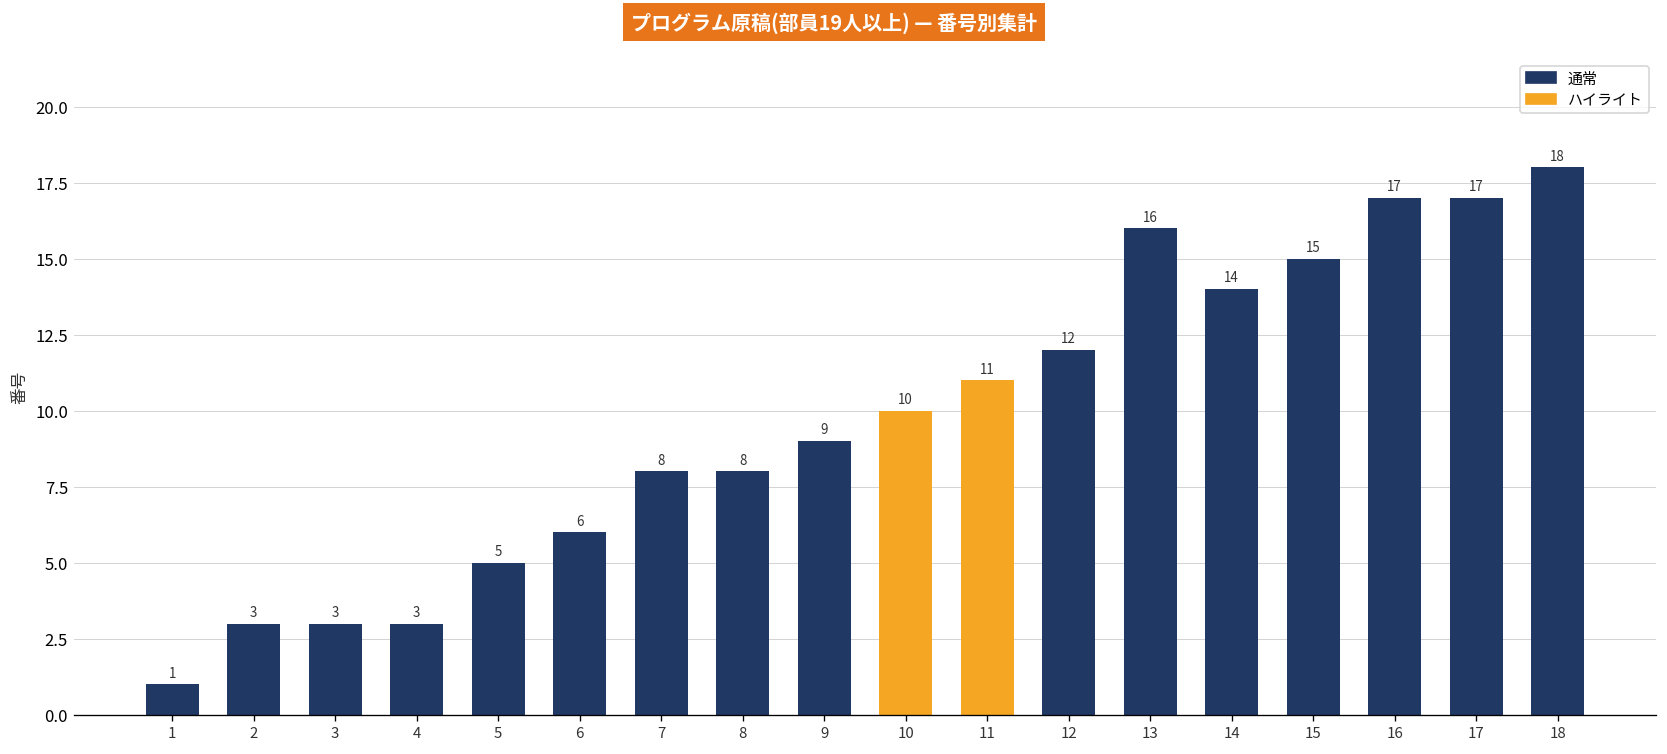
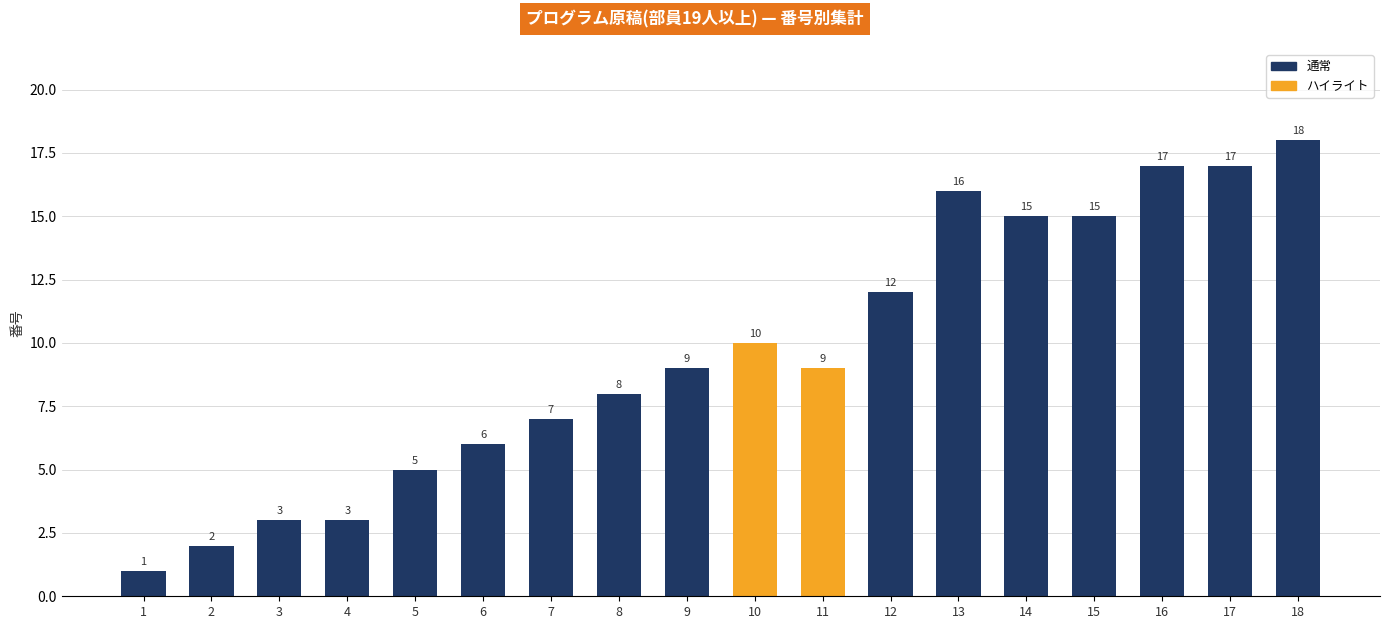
2: 3 -> 2
7: 8 -> 7
11: 11 -> 9
14: 14 -> 15
